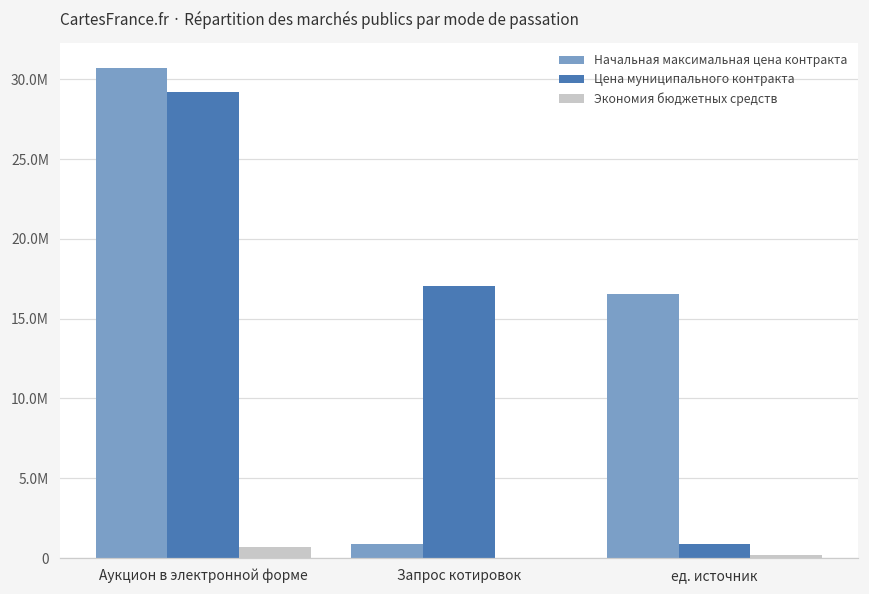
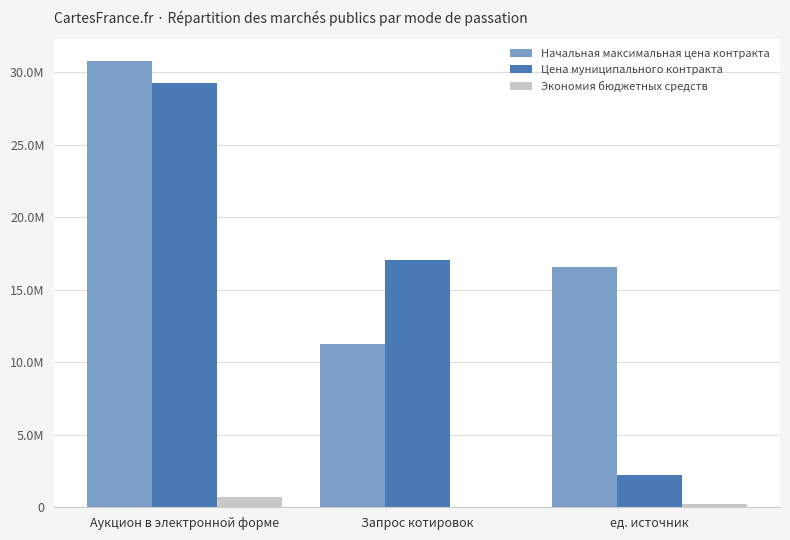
Начальная максимальная цена контракта, Запрос котировок: 900000 -> 11200000
Цена муниципального контракта, ед. источник: 900000 -> 2200000
